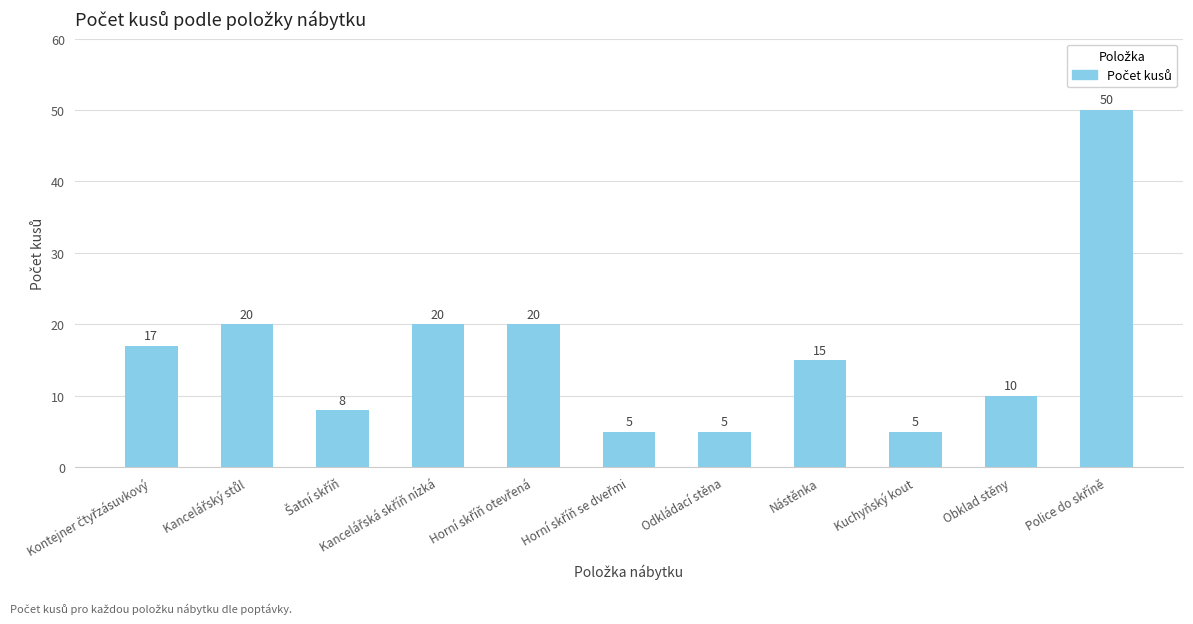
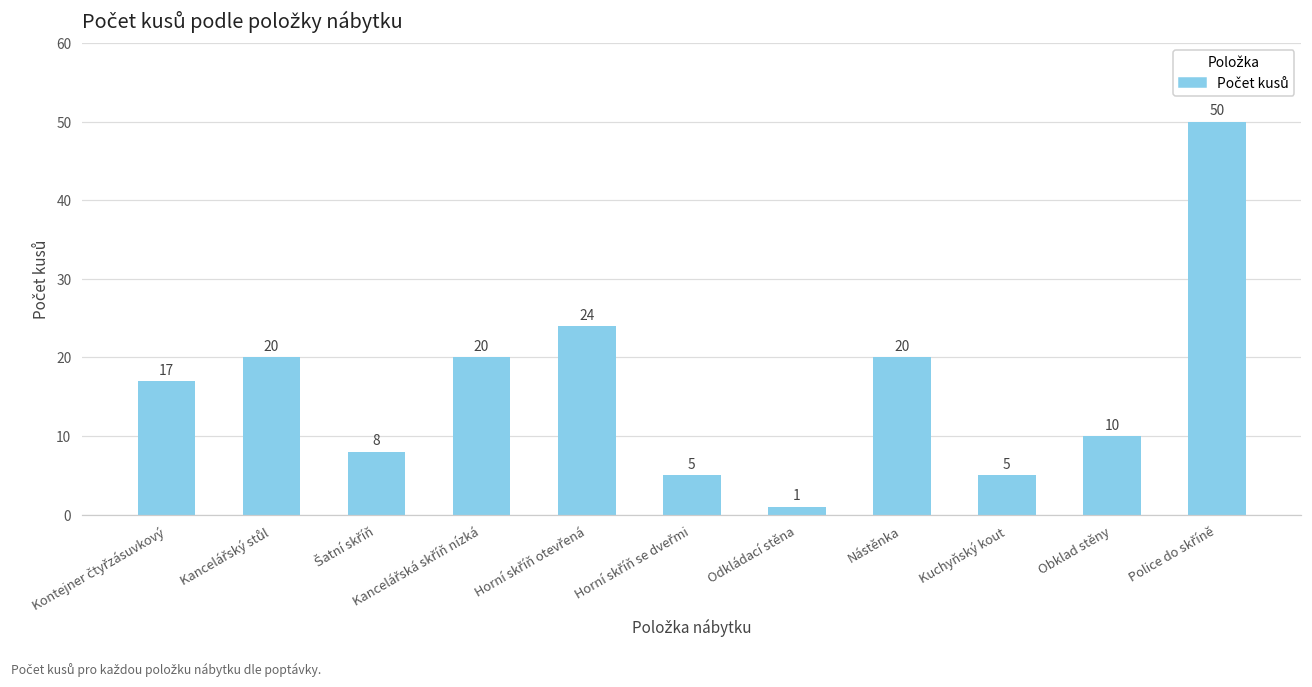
Horní skříň otevřená: 20 -> 24
Odkládací stěna: 5 -> 1
Nástěnka: 15 -> 20
